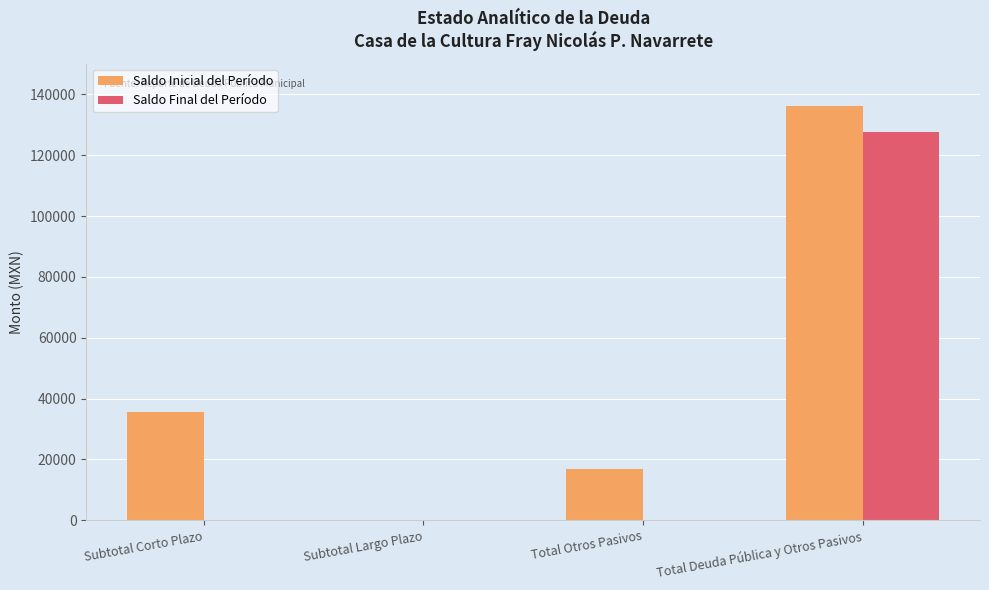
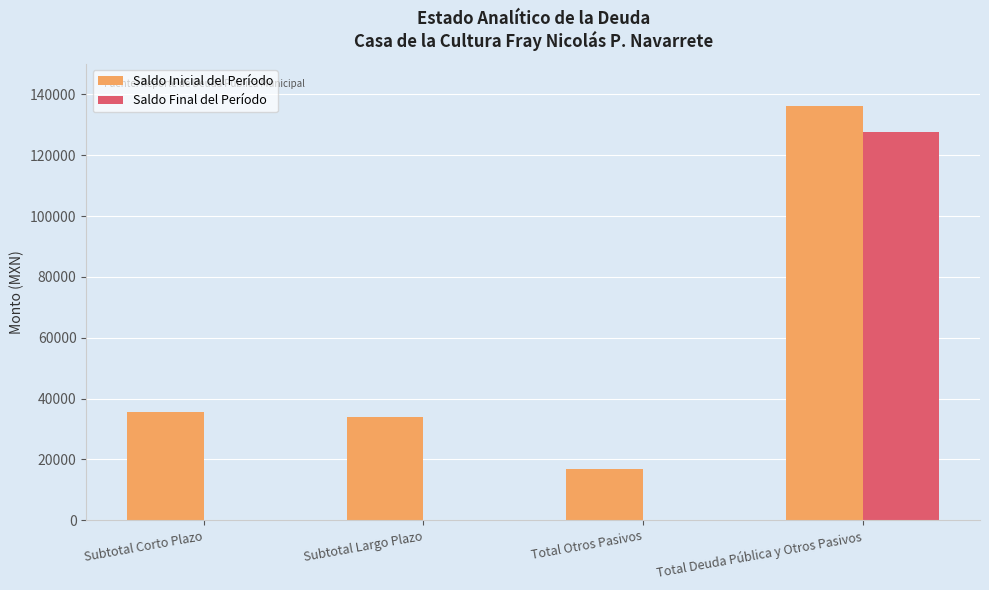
Saldo Inicial del Período, Subtotal Largo Plazo: 0 -> 34000
